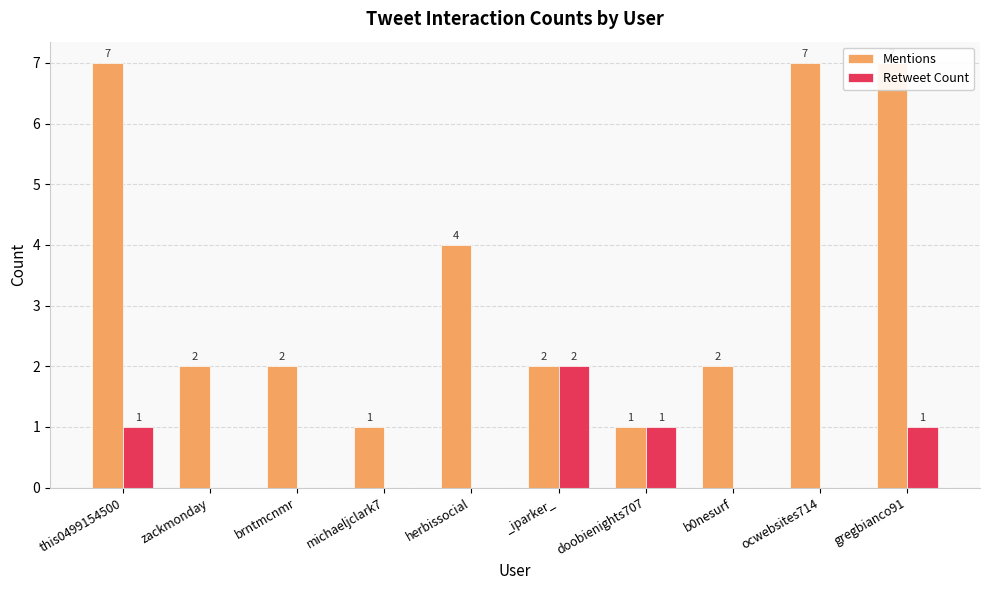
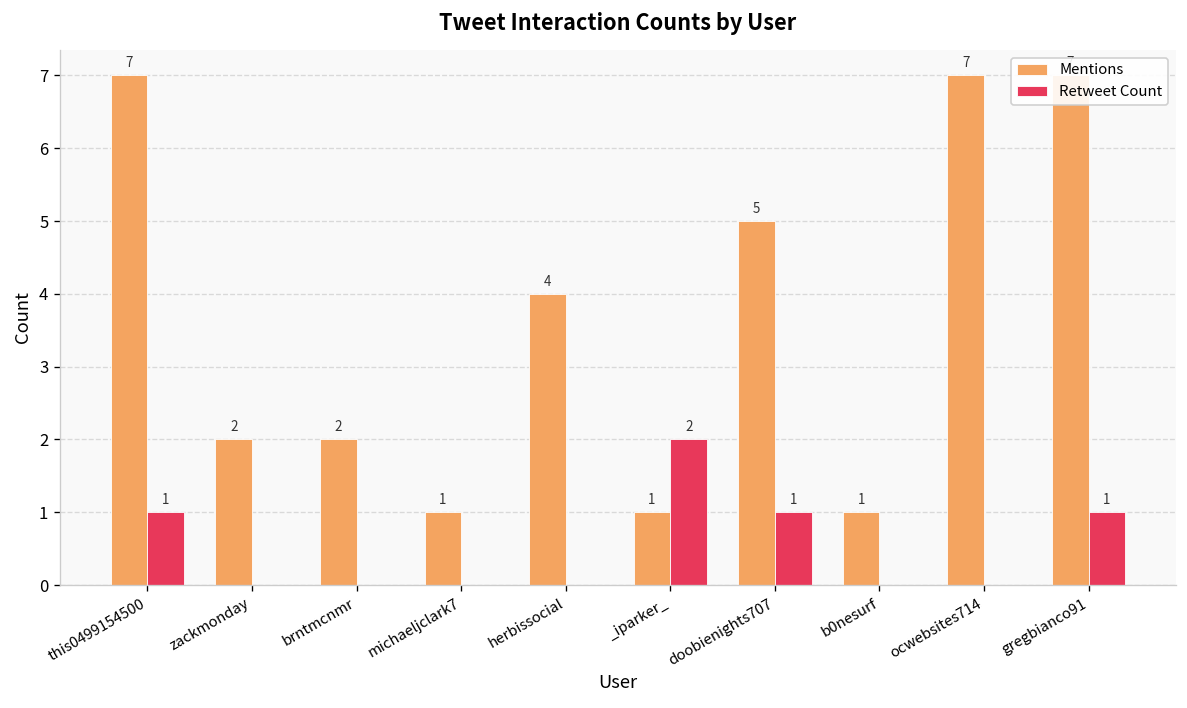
Mentions, _iparker_: 2 -> 1
Mentions, doobienights707: 1 -> 5
Mentions, b0nesurf: 2 -> 1
